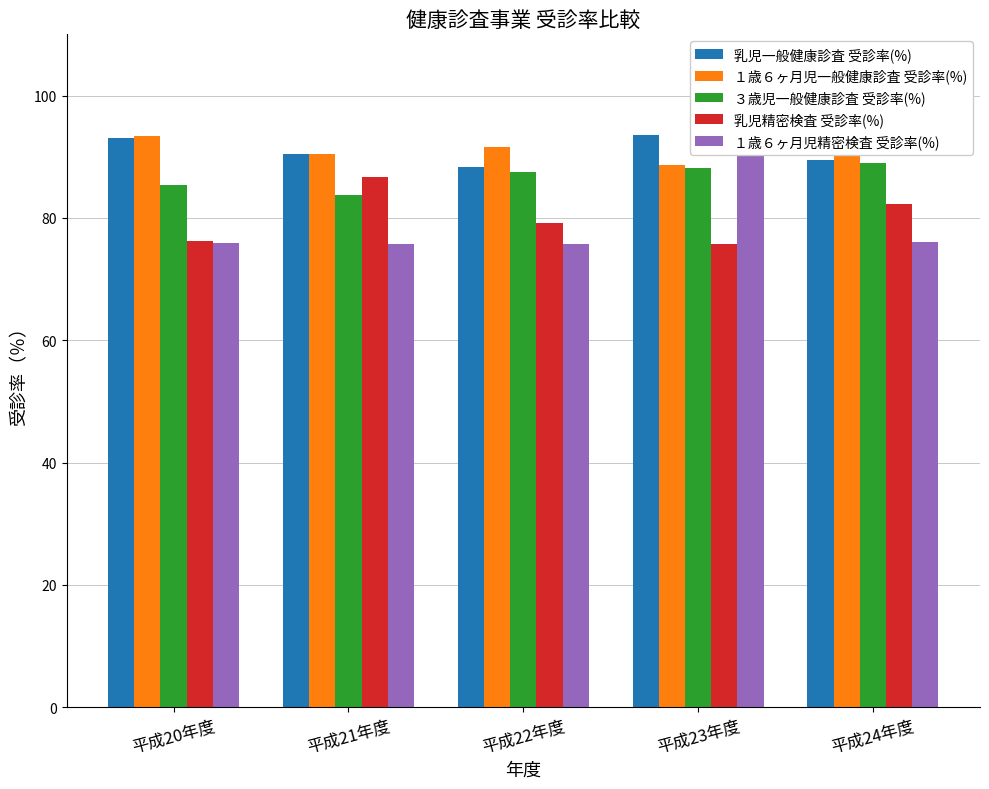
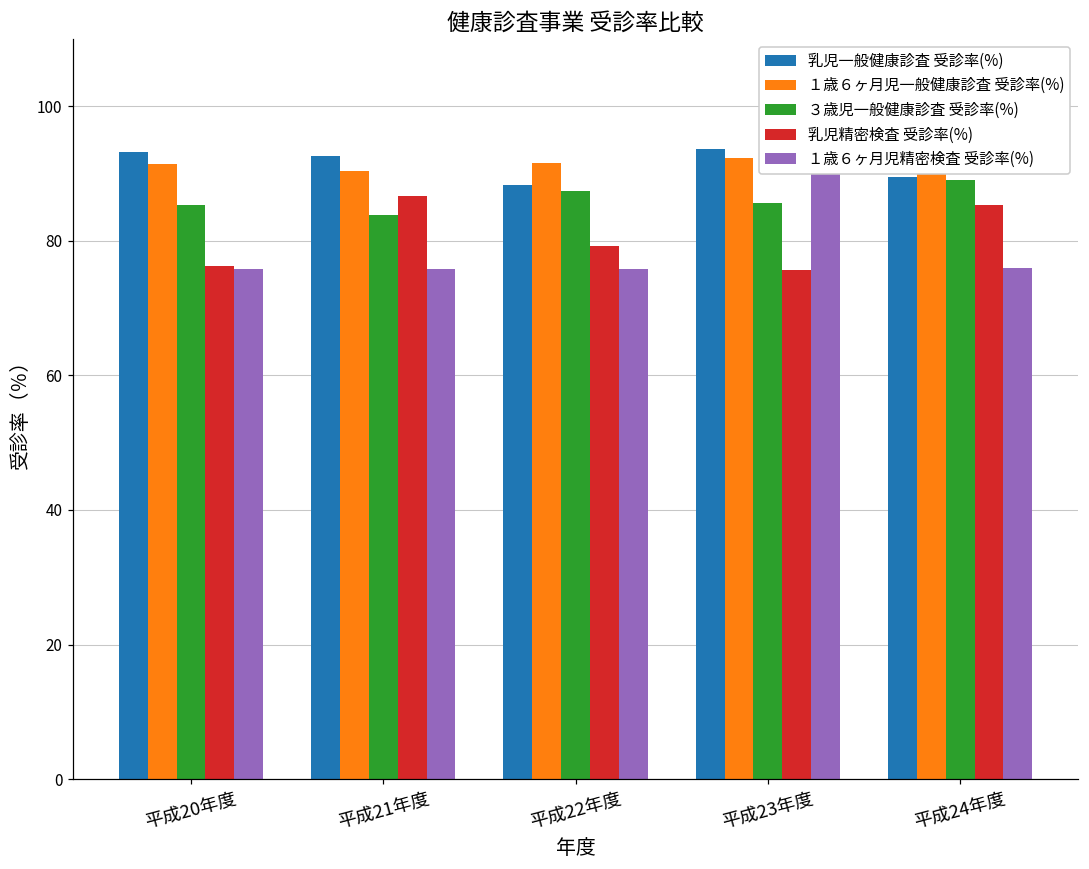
１歳６ヶ月児一般健康診査 受診率(%), 平成20年度: 93 -> 91
乳児一般健康診査 受診率(%), 平成21年度: 90 -> 93
１歳６ヶ月児一般健康診査 受診率(%), 平成23年度: 89 -> 92
３歳児一般健康診査 受診率(%), 平成23年度: 88 -> 86
乳児精密検査 受診率(%), 平成24年度: 82 -> 85
